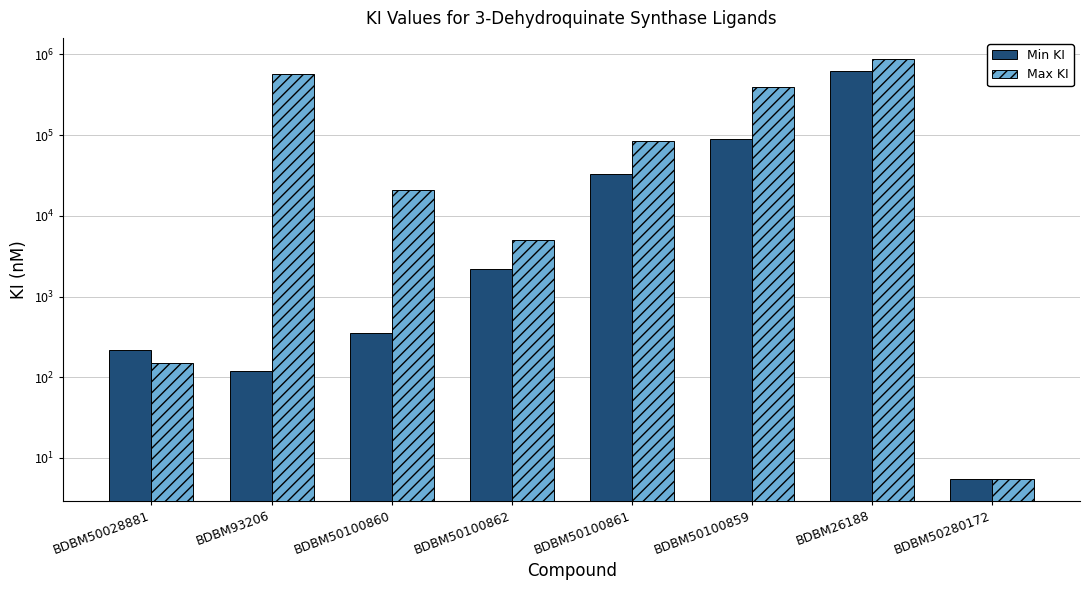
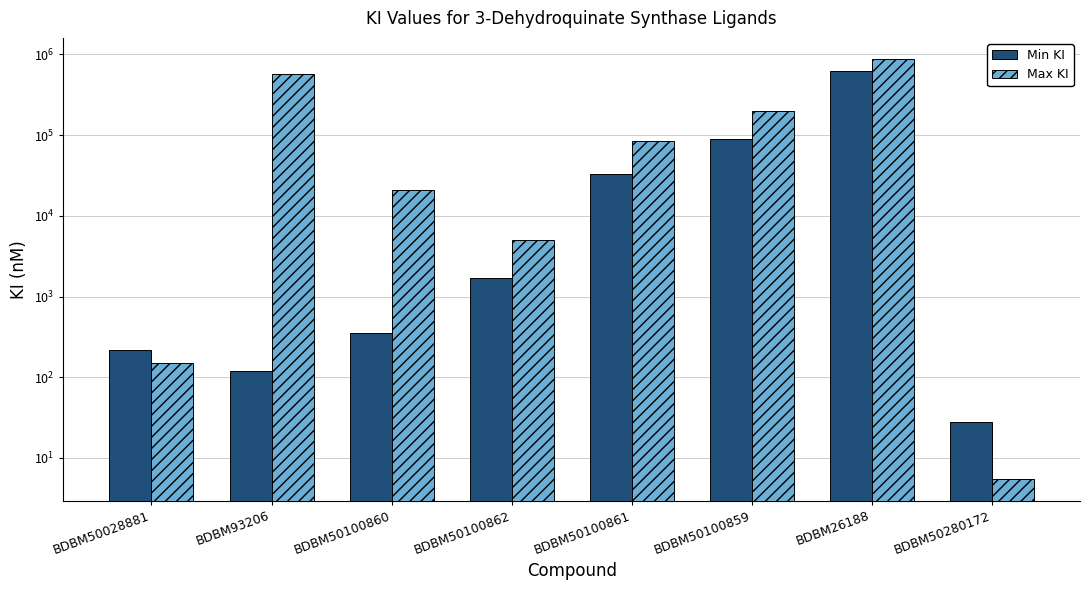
Min KI, BDBM50100862: 2200 -> 1700
Max KI, BDBM50100859: 400000 -> 200000
Min KI, BDBM50280172: 5 -> 28
